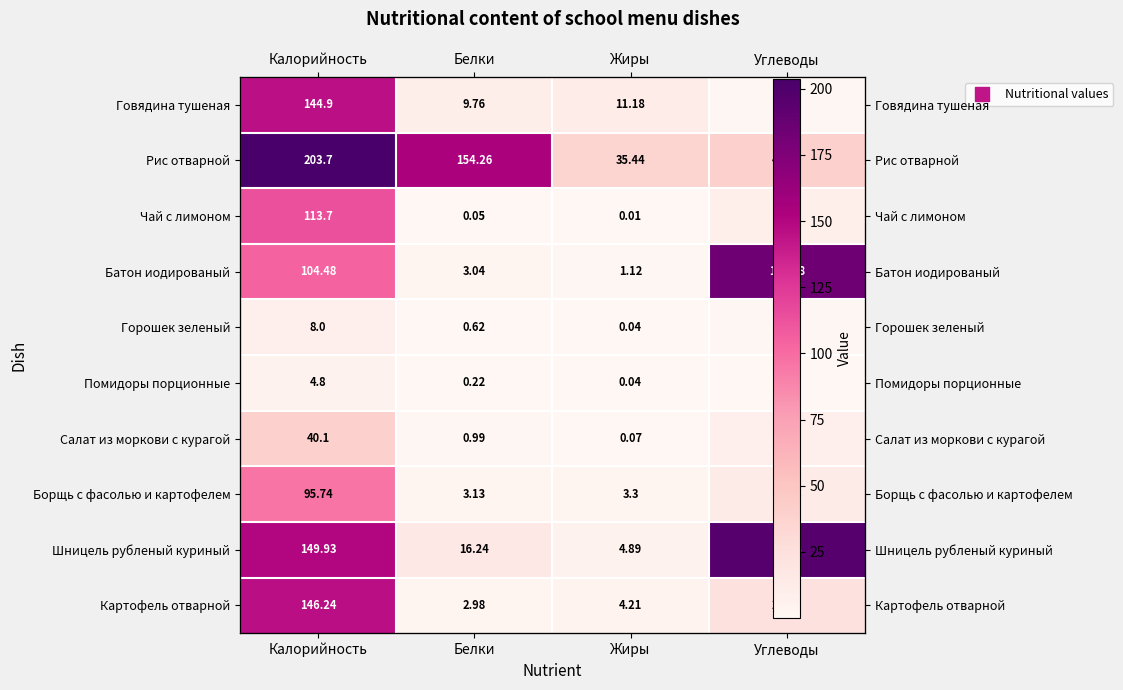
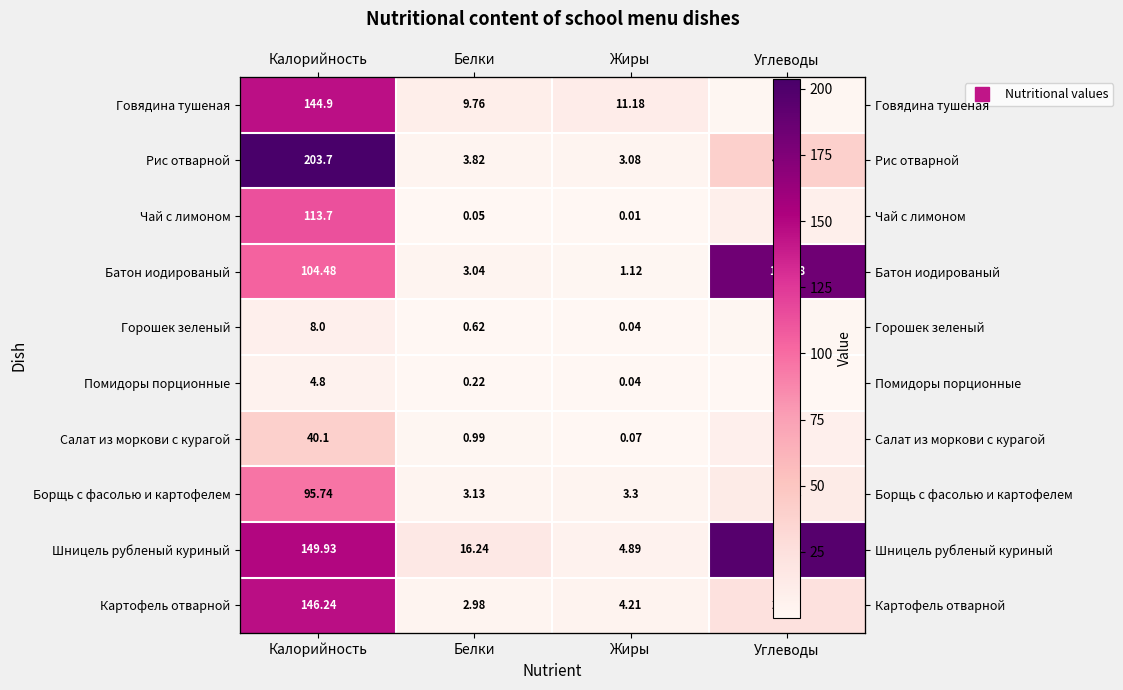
Рис отварной, Белки: 154.26 -> 3.82
Рис отварной, Жиры: 35.44 -> 3.08
